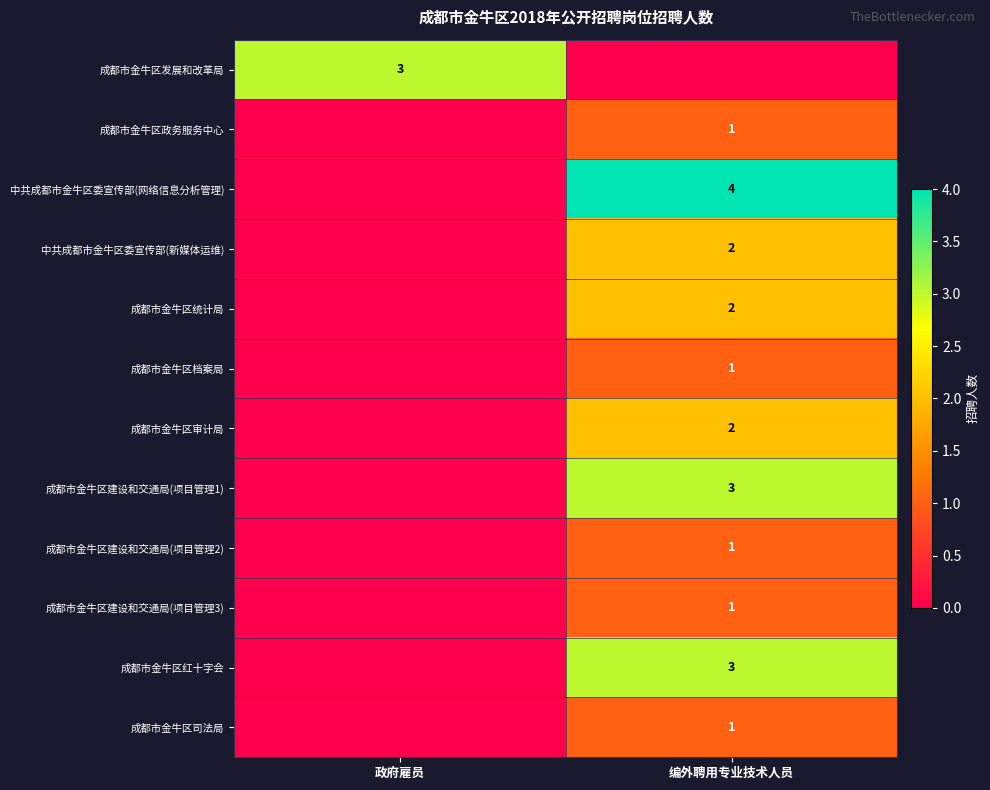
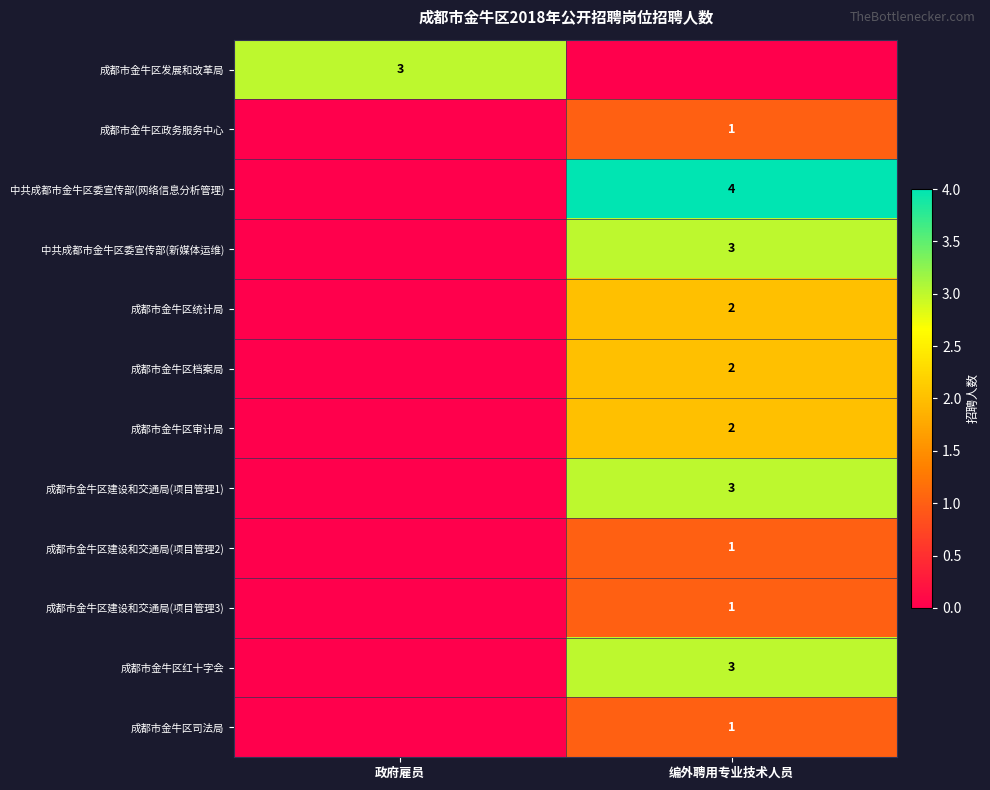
中共成都市金牛区委宣传部(新媒体运维), 编外聘用专业技术人员: 2 -> 3
成都市金牛区档案局, 编外聘用专业技术人员: 1 -> 2
